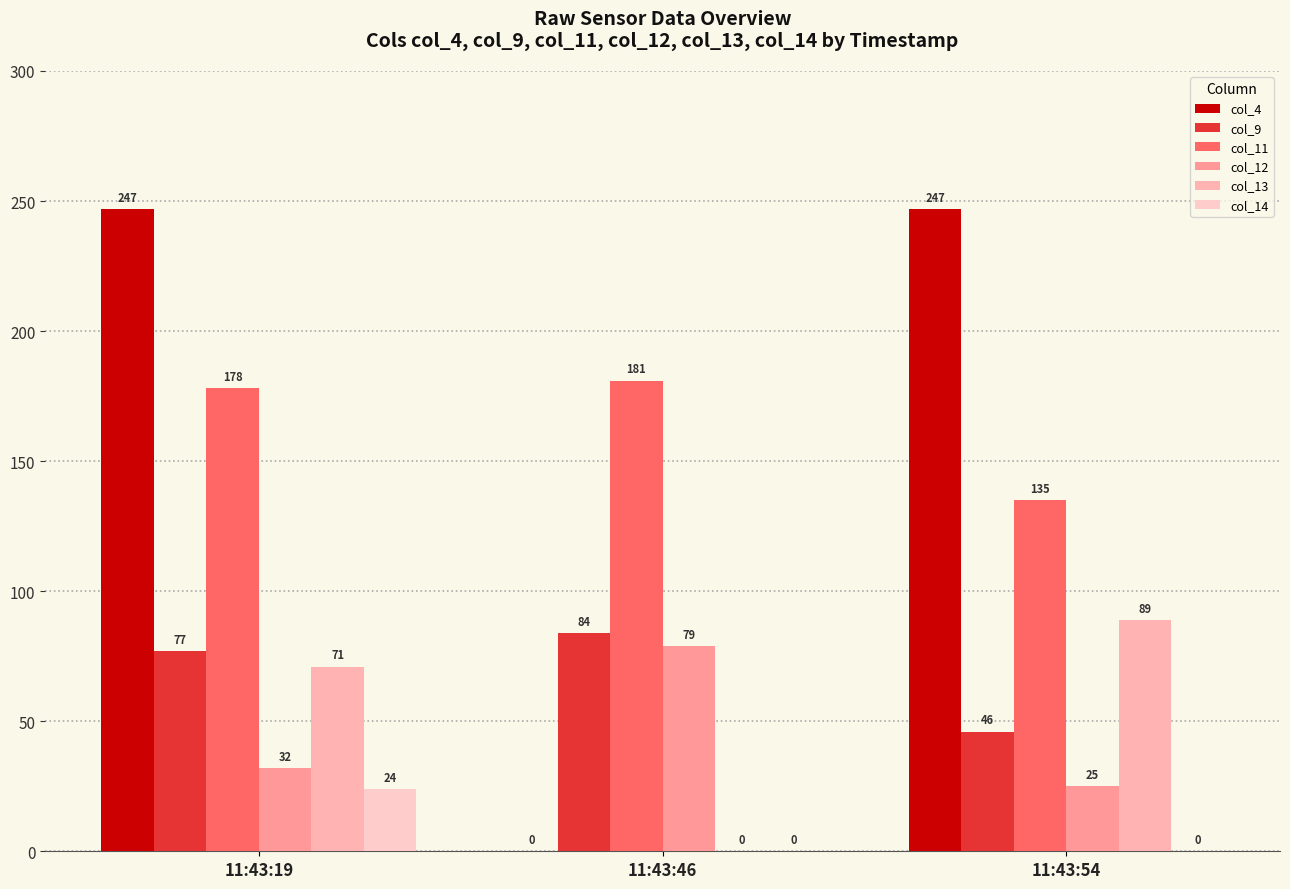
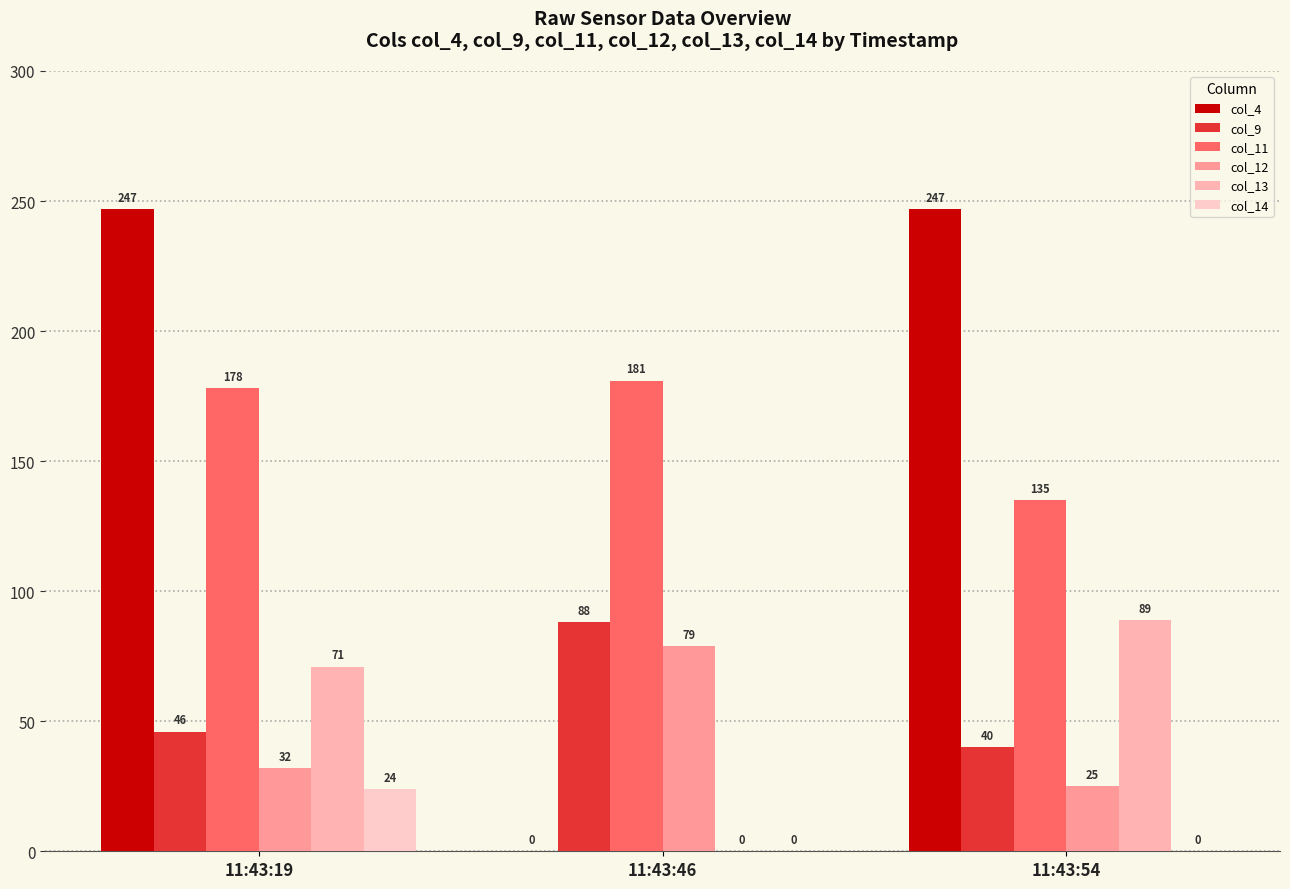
col_9, 11:43:19: 77 -> 46
col_9, 11:43:46: 84 -> 88
col_9, 11:43:54: 46 -> 40
